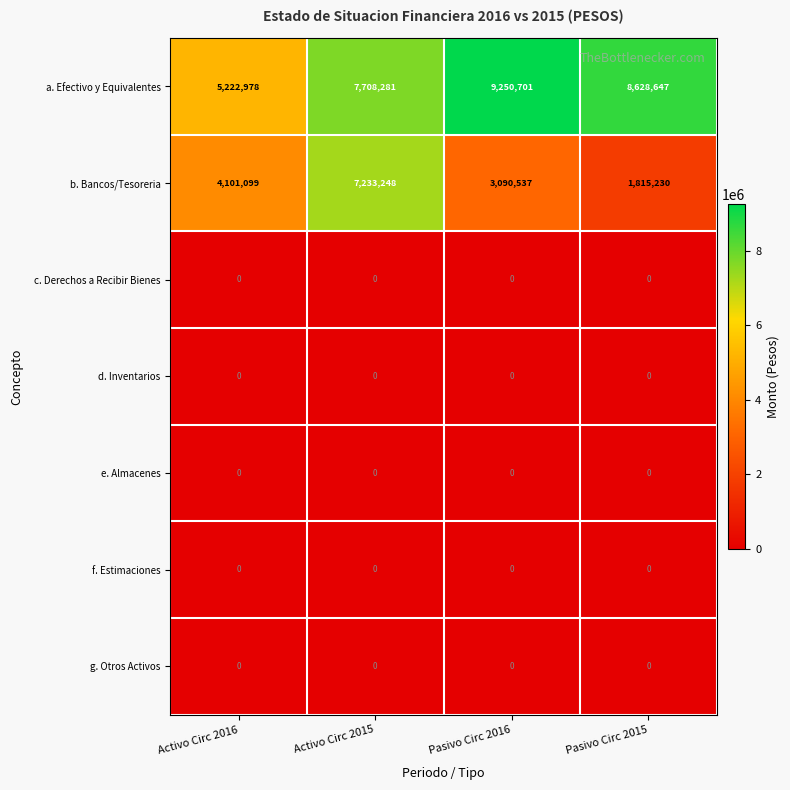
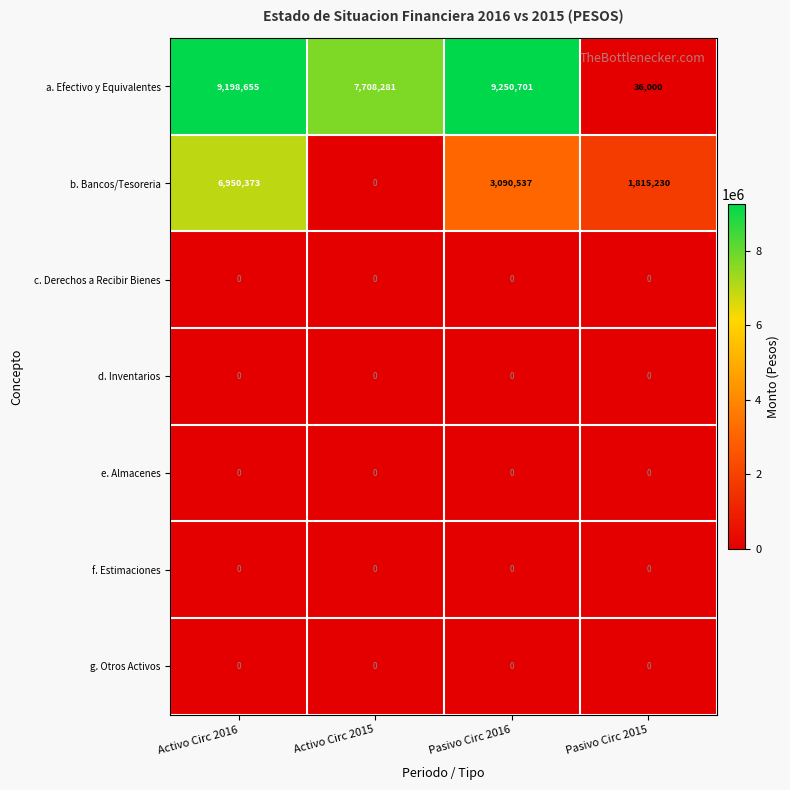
a. Efectivo y Equivalentes, Activo Circ 2016: 5,222,978 -> 9,198,655
a. Efectivo y Equivalentes, Pasivo Circ 2015: 8,628,647 -> 36,000
b. Bancos/Tesoreria, Activo Circ 2016: 4,101,099 -> 6,950,373
b. Bancos/Tesoreria, Activo Circ 2015: 7,233,248 -> 0
